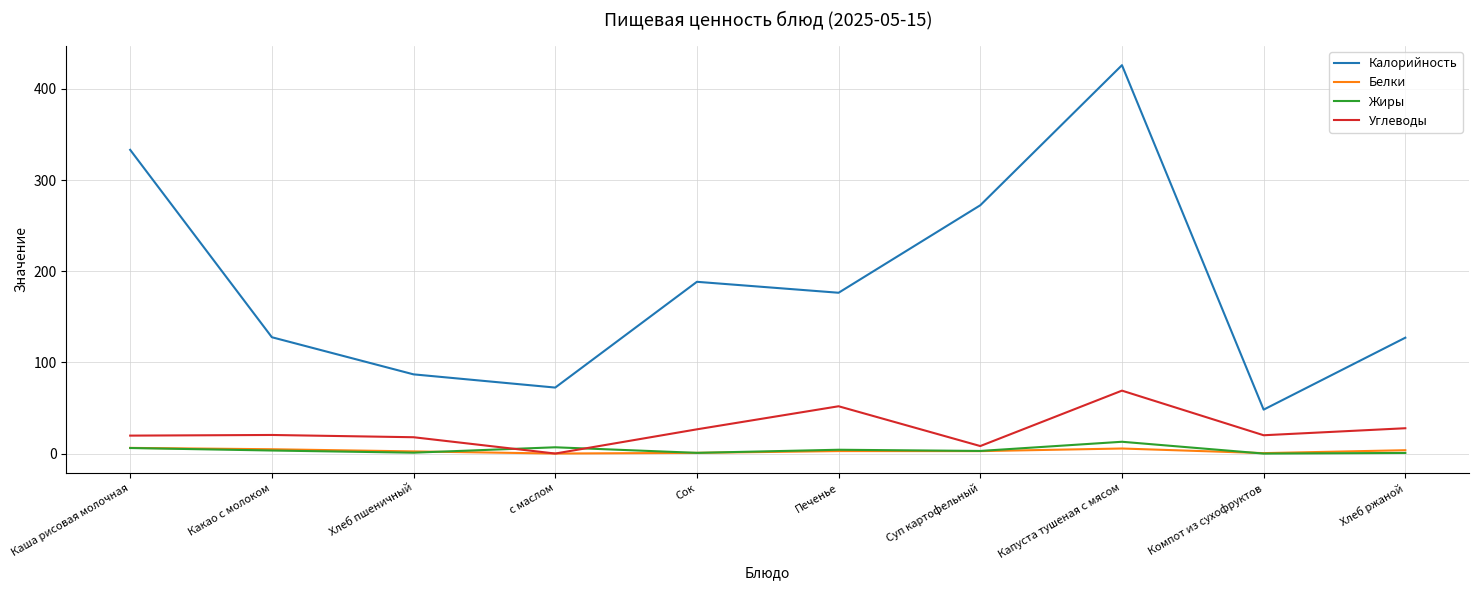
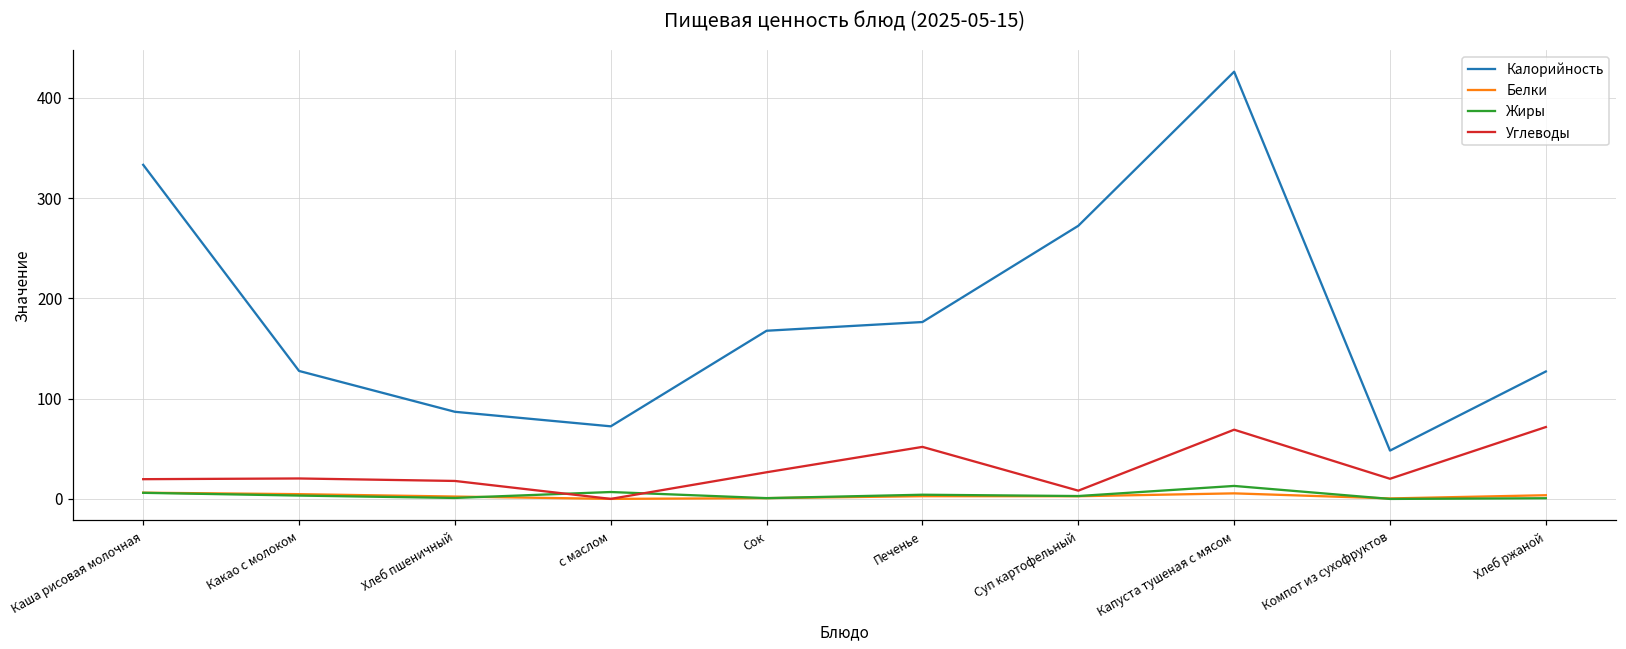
Калорийность, Сок: 190 -> 170
Углеводы, Хлеб ржаной: 30 -> 70
